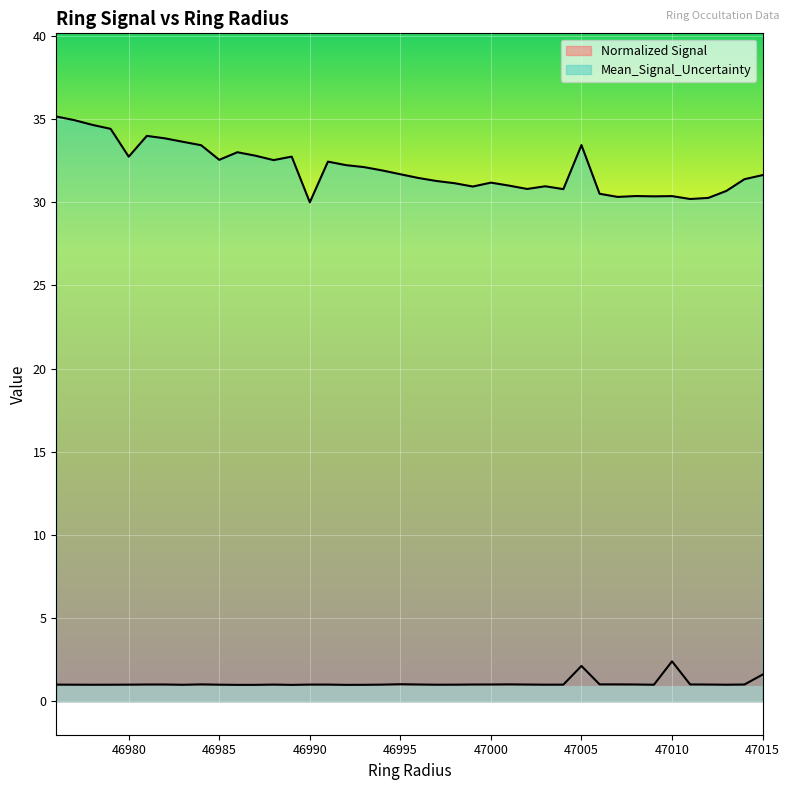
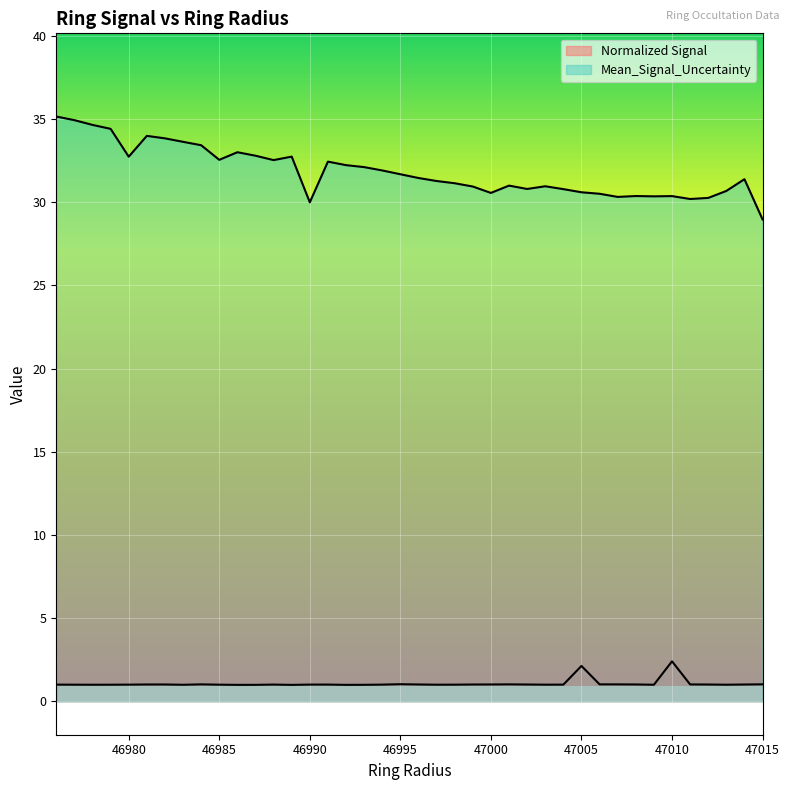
Mean_Signal_Uncertainty, 47000: 31.2 -> 30.6
Mean_Signal_Uncertainty, 47005: 33.4 -> 30.6
Normalized Signal, 47015: 1.6 -> 1.0
Mean_Signal_Uncertainty, 47015: 31.6 -> 29.0
